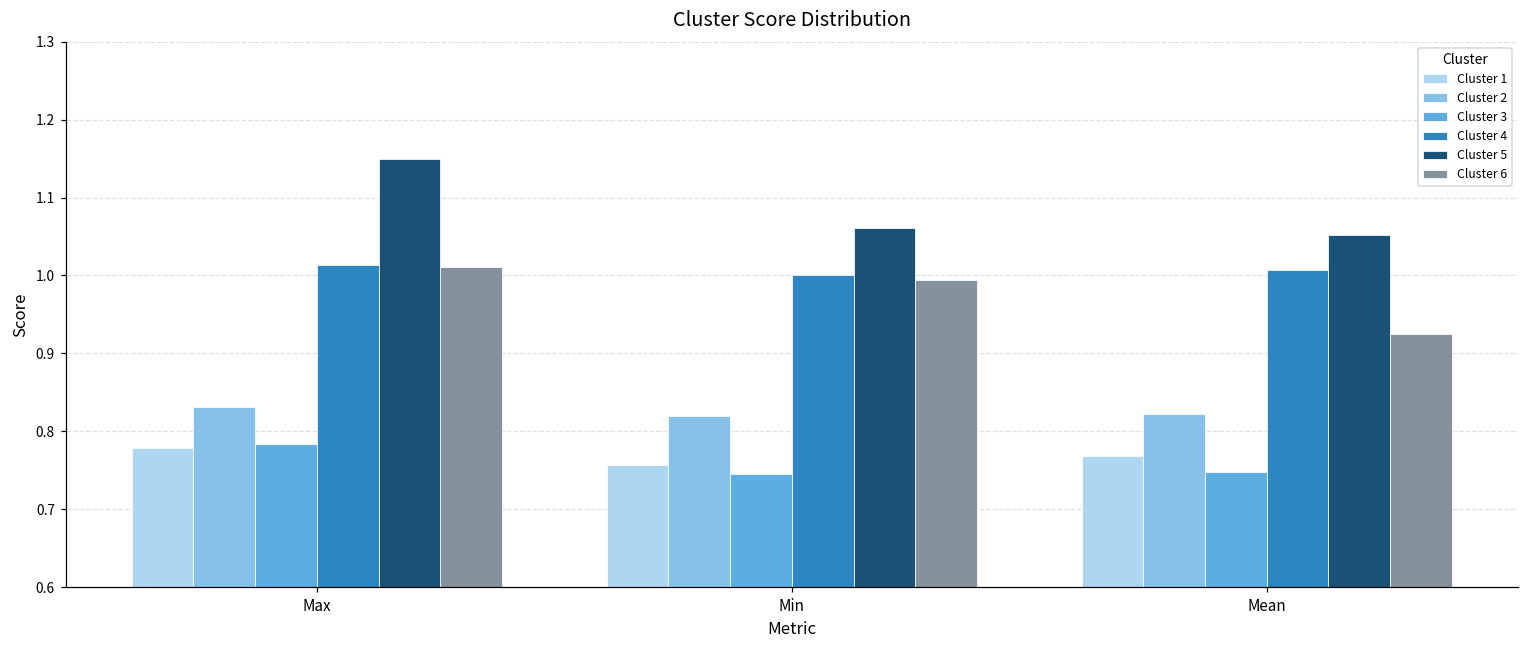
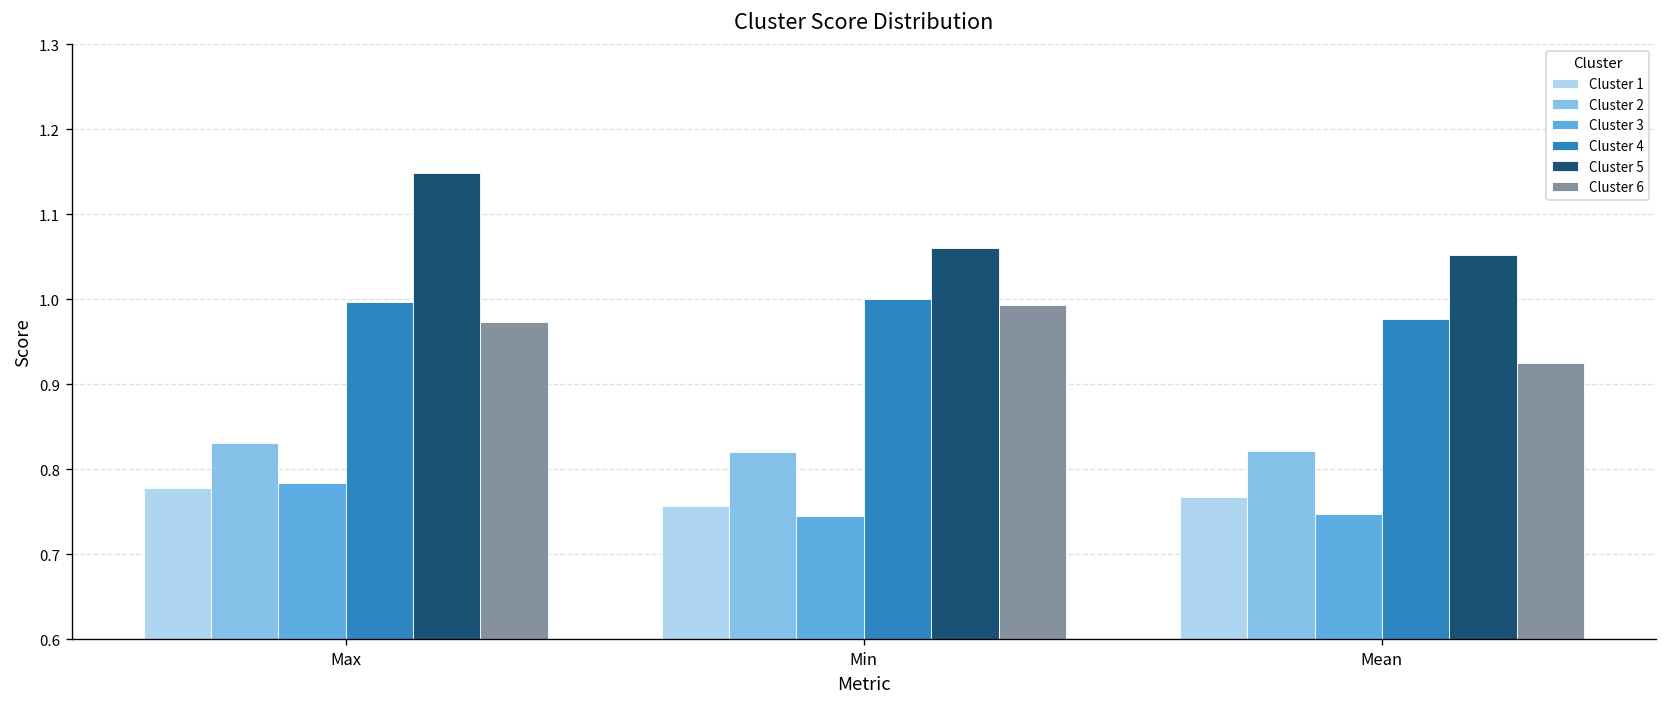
Cluster 4, Max: 1.01 -> 1.00
Cluster 6, Max: 1.01 -> 0.97
Cluster 4, Mean: 1.01 -> 0.98
